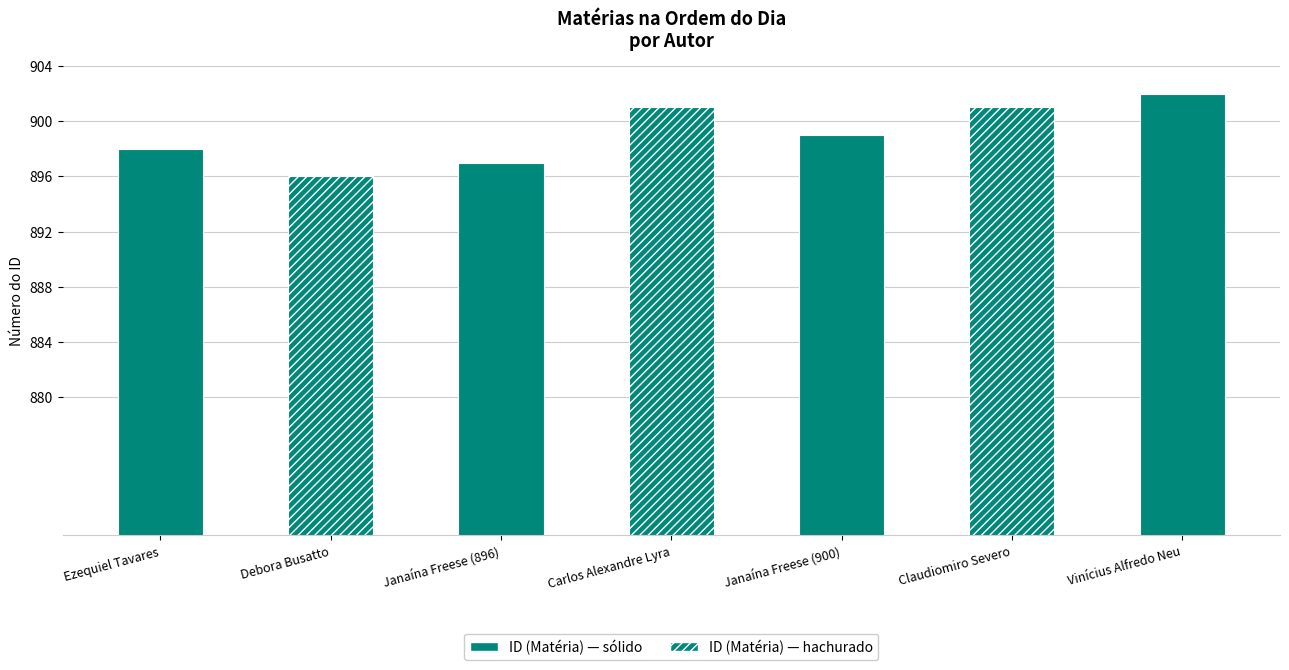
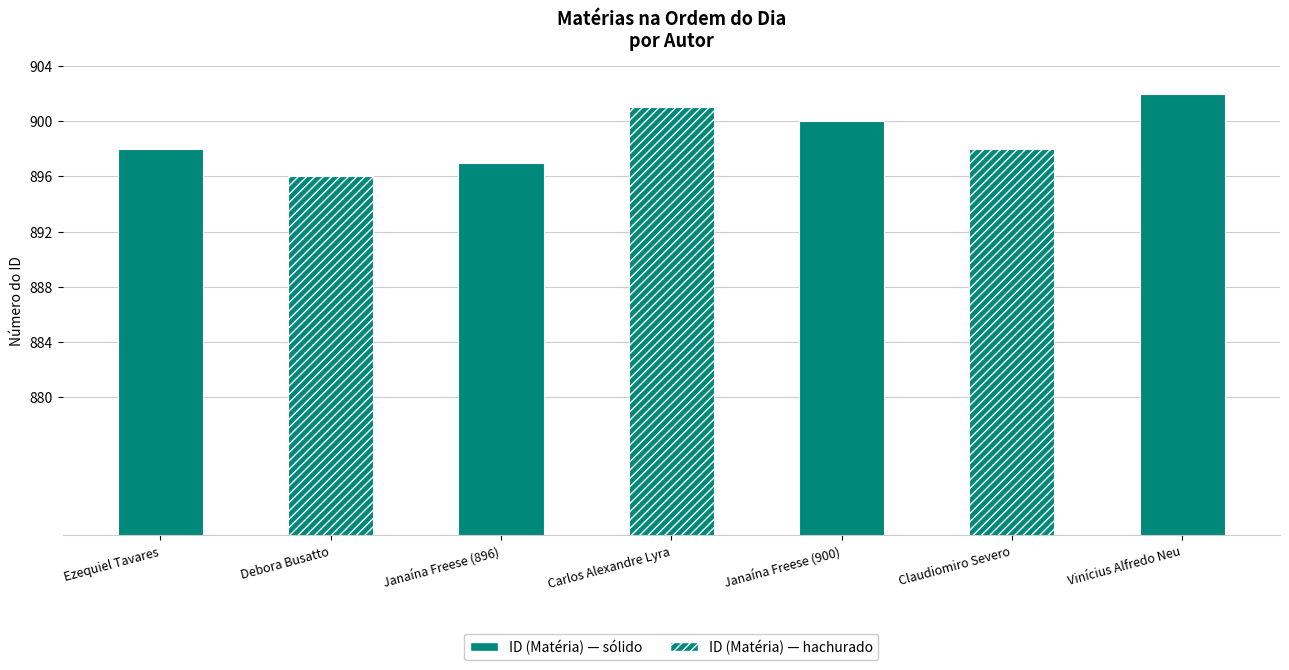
Janaína Freese (900): 899 -> 900
Claudiomiro Severo: 901 -> 898
